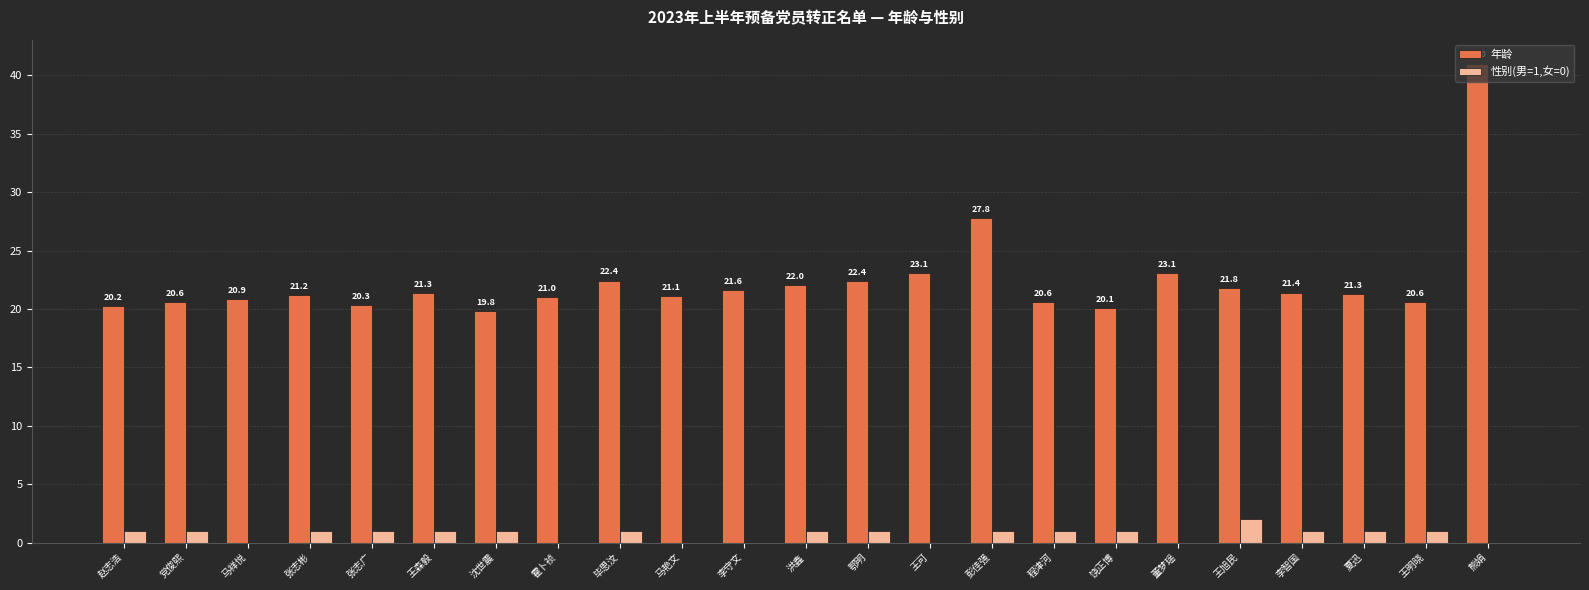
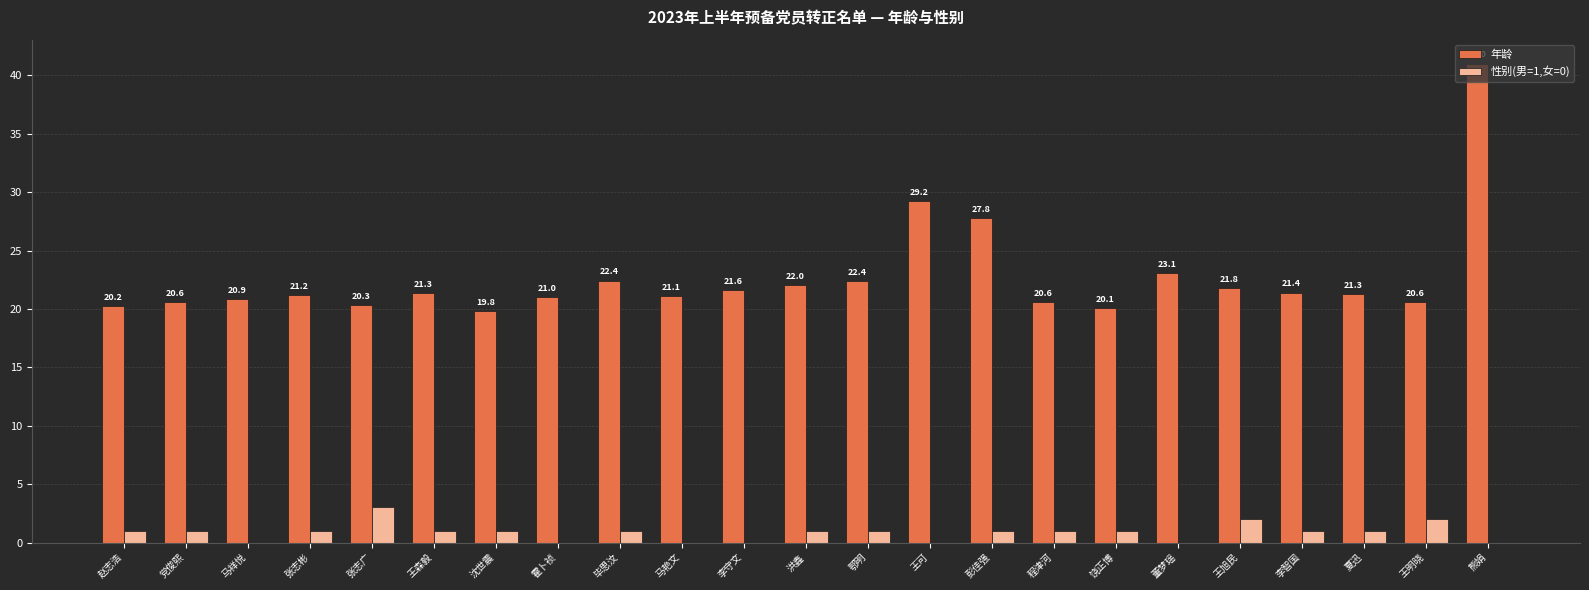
性别(男=1,女=0), 张志广: 1 -> 3
年龄, 王可: 23.1 -> 29.2
性别(男=1,女=0), 王明晓: 1 -> 2
